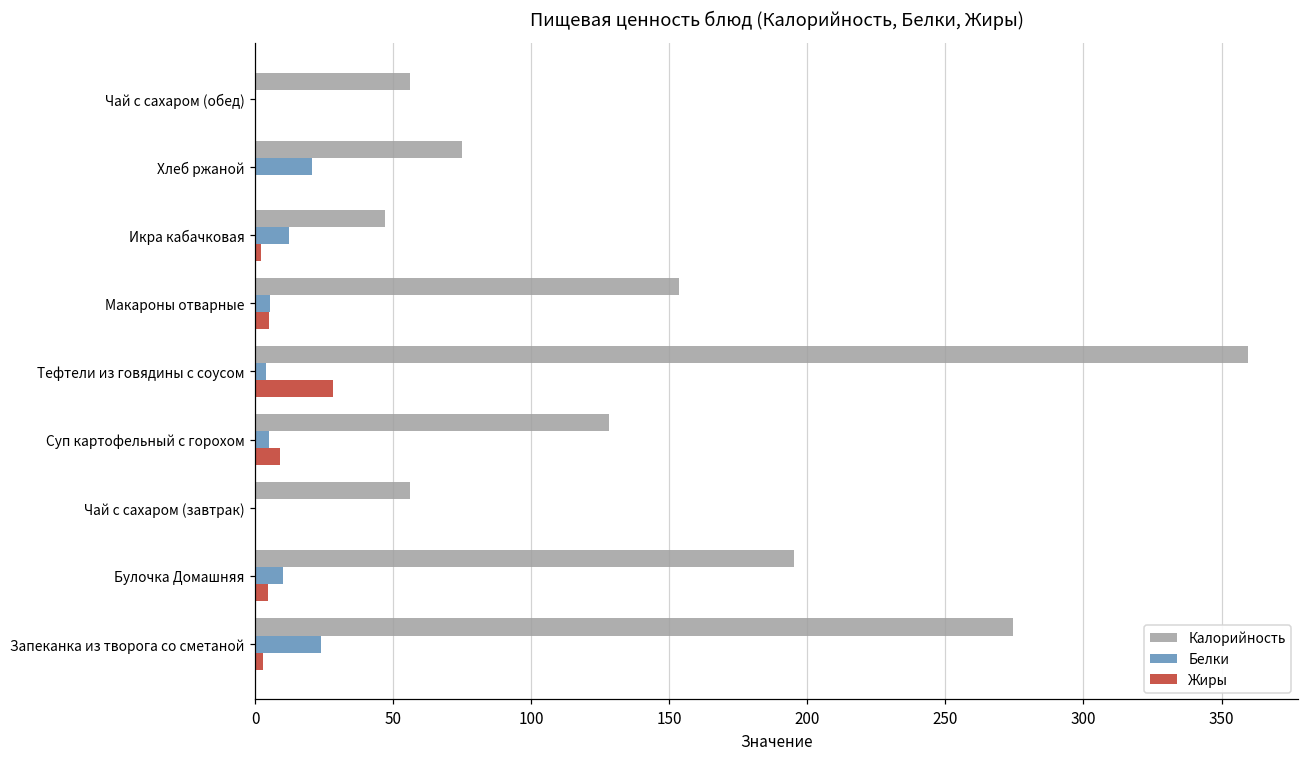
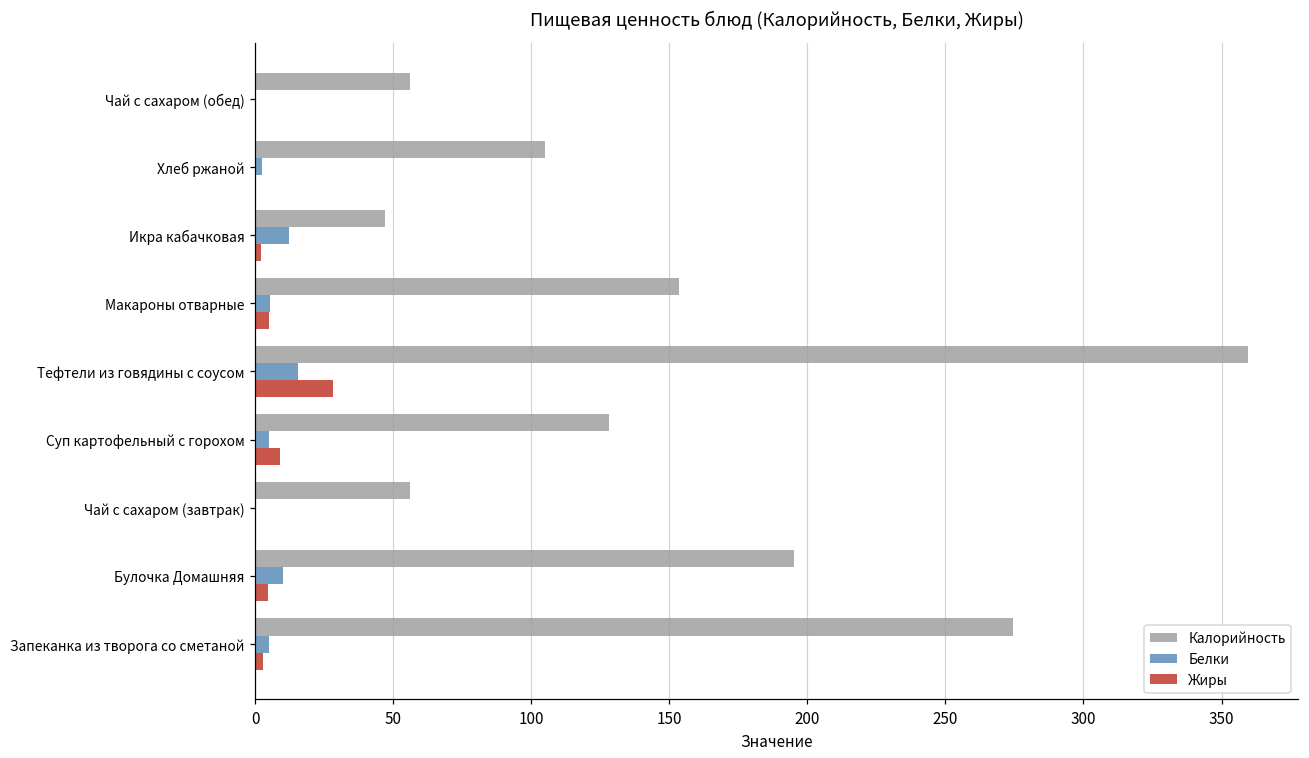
Калорийность, Хлеб ржаной: 75 -> 105
Белки, Хлеб ржаной: 21 -> 2
Белки, Тефтели из говядины с соусом: 4 -> 16
Белки, Запеканка из творога со сметаной: 24 -> 5
